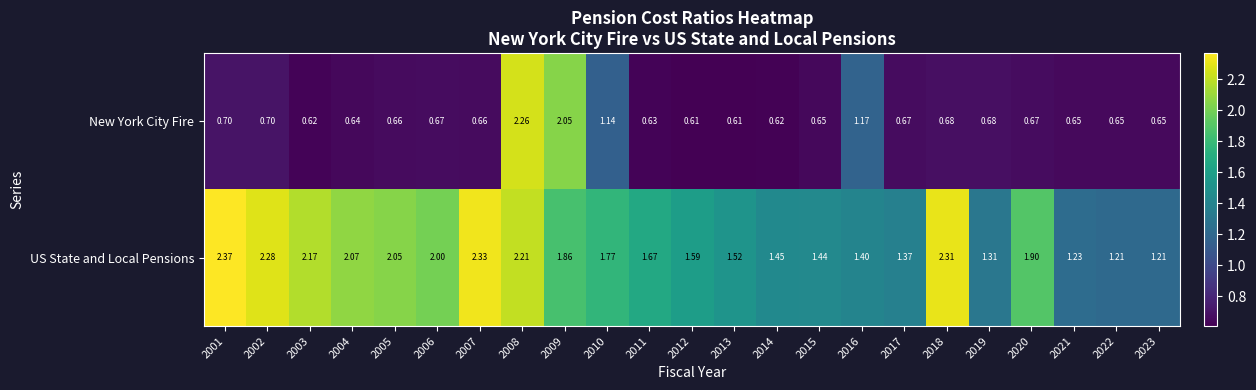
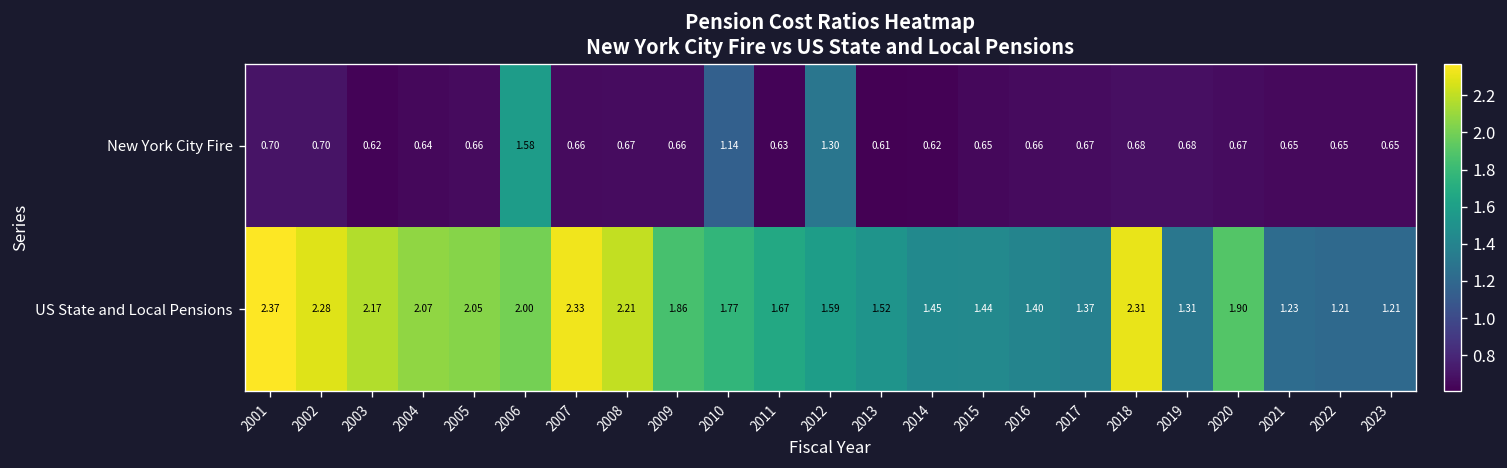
New York City Fire, 2006: 0.67 -> 1.58
New York City Fire, 2008: 2.26 -> 0.67
New York City Fire, 2009: 2.05 -> 0.66
New York City Fire, 2012: 0.61 -> 1.30
New York City Fire, 2016: 1.17 -> 0.66
